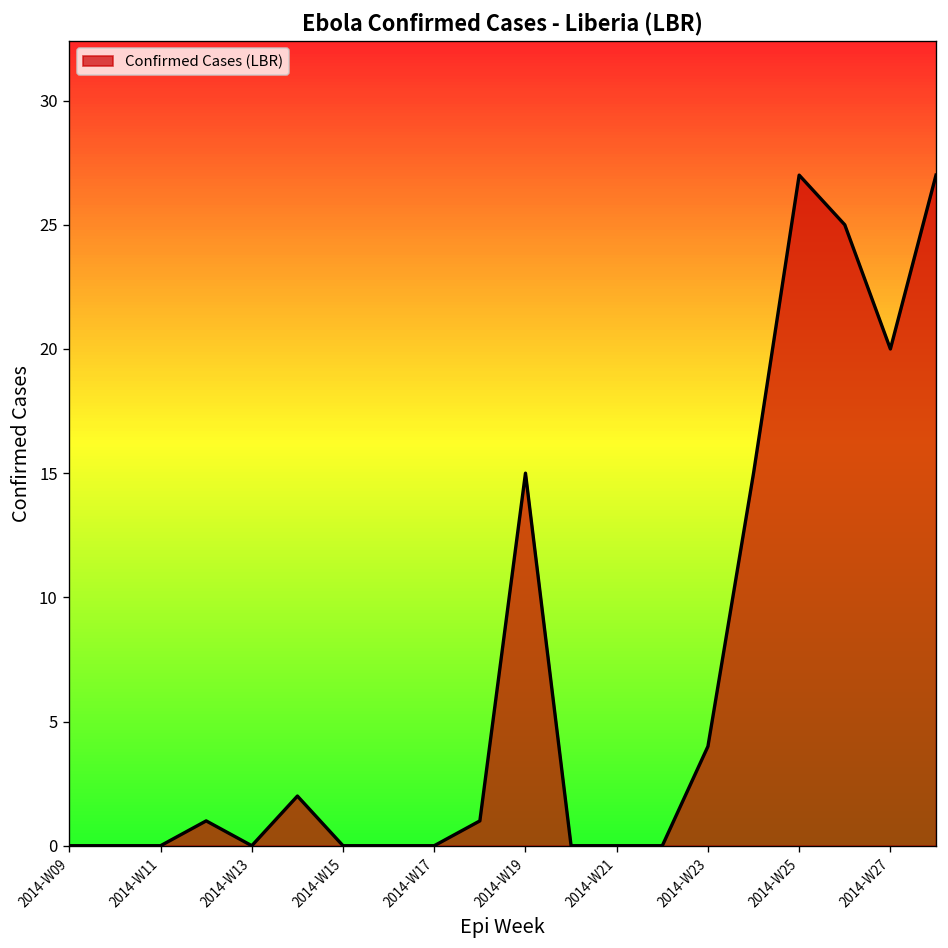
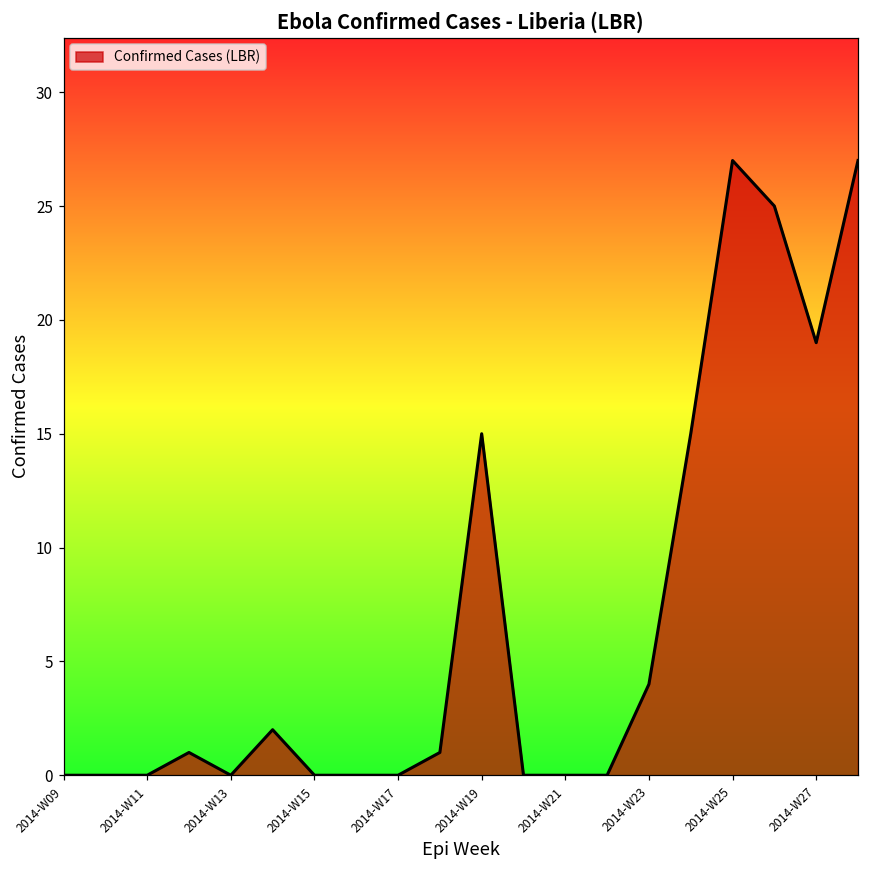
2014-W27: 20 -> 19
